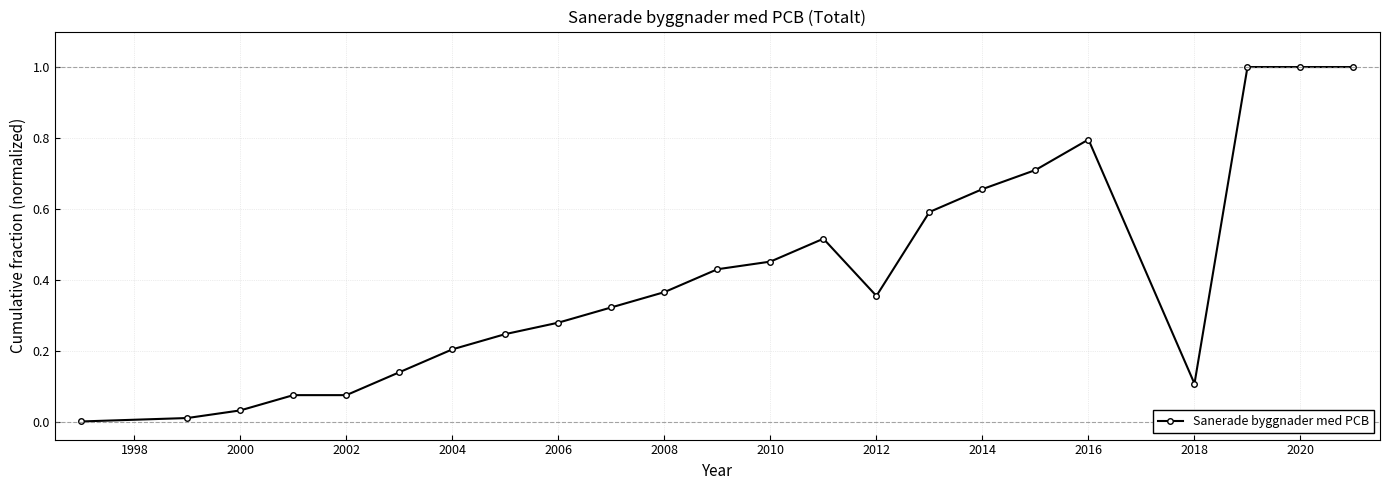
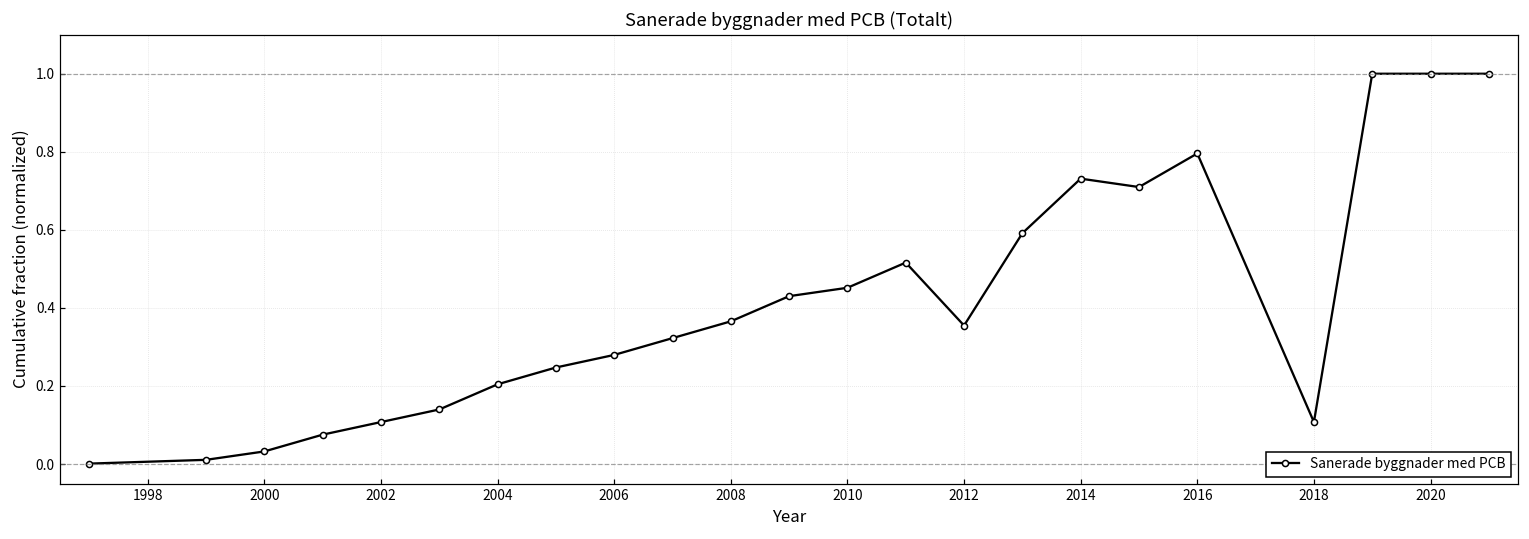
2002: 0.08 -> 0.11
2014: 0.66 -> 0.73
